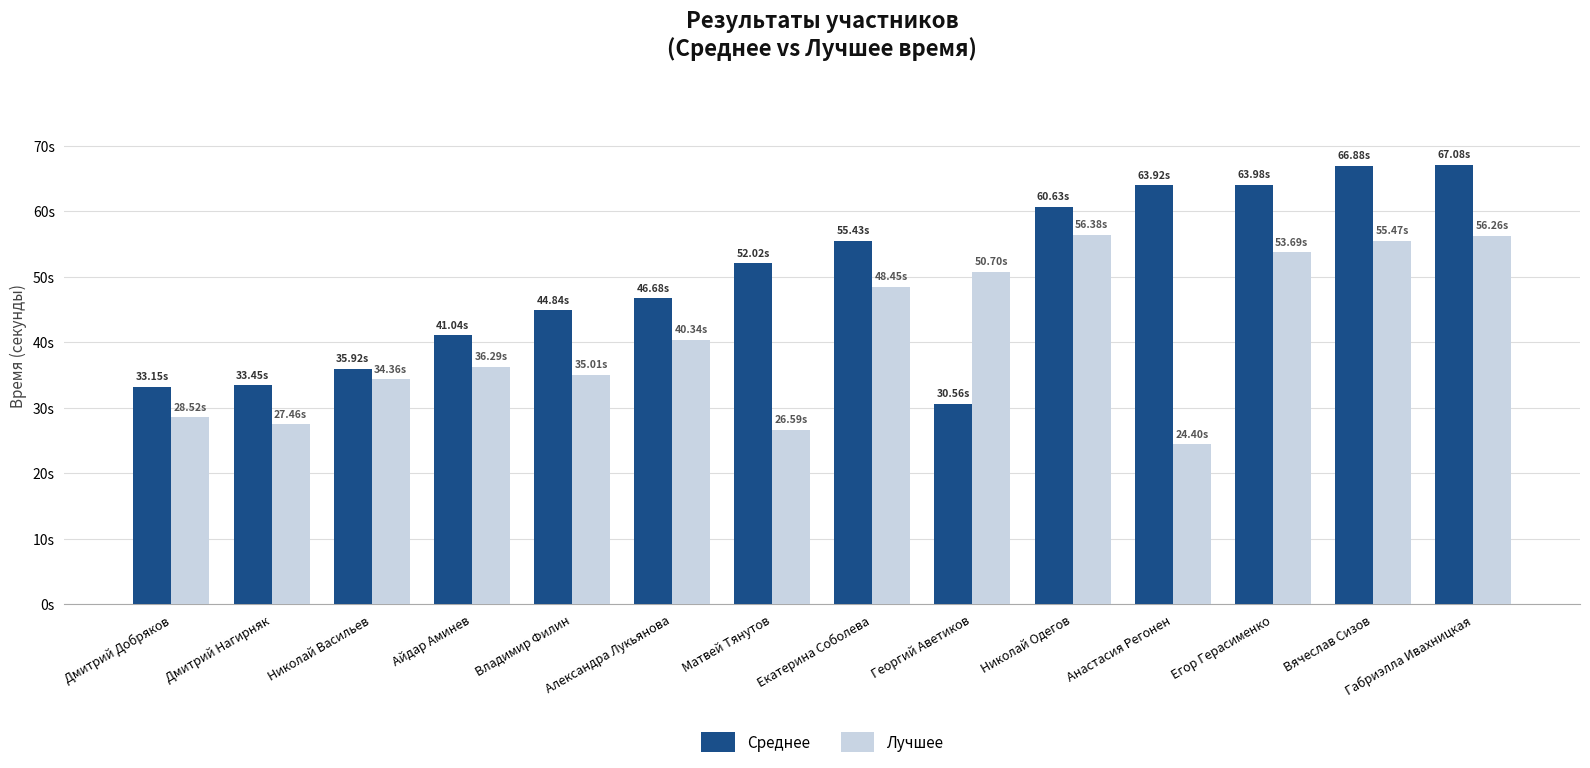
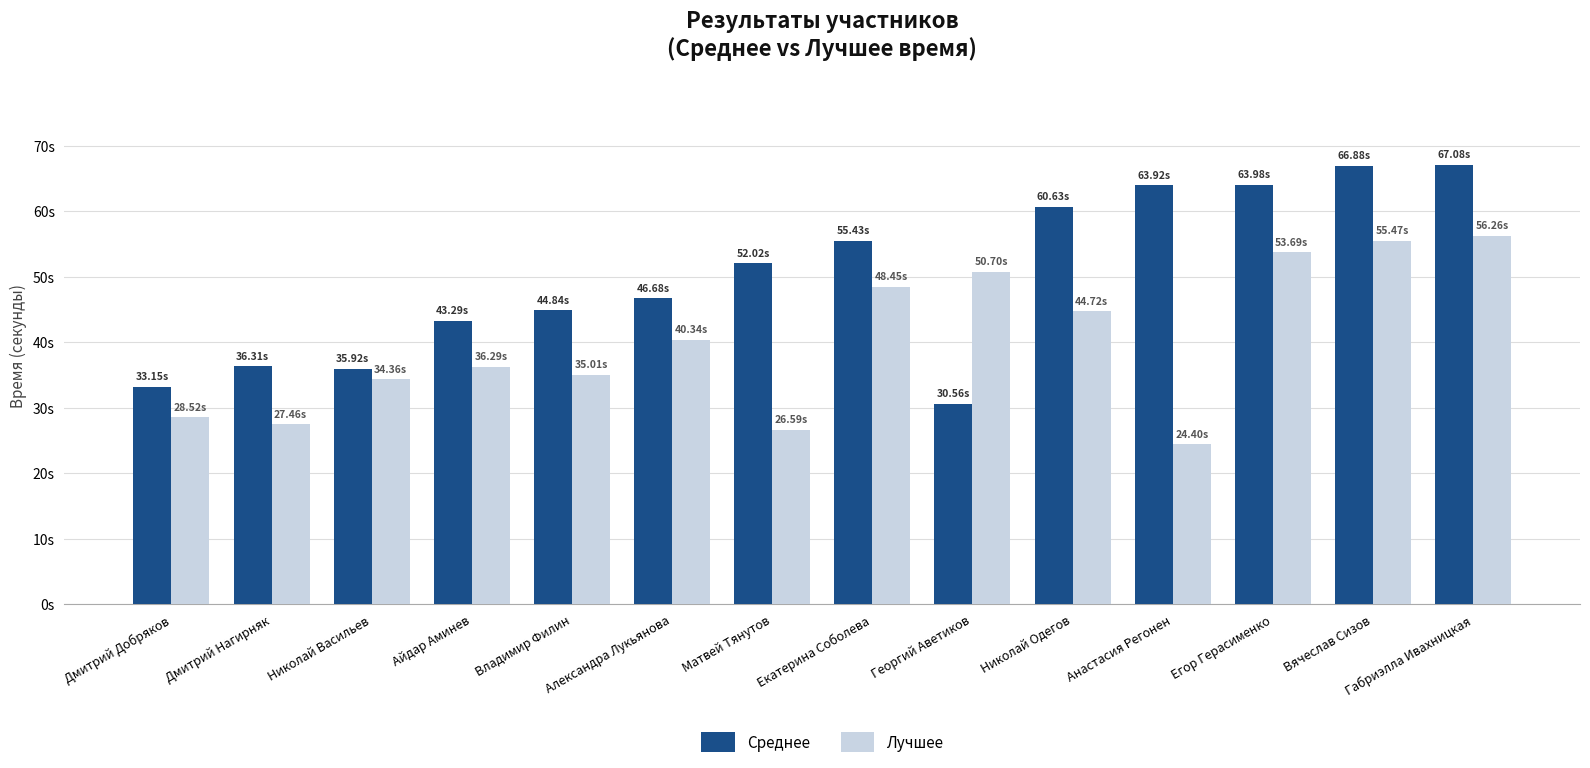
Среднее, Дмитрий Нагирняк: 33.45s -> 36.31s
Среднее, Айдар Аминев: 41.04s -> 43.29s
Лучшее, Николай Одегов: 56.38s -> 44.72s
